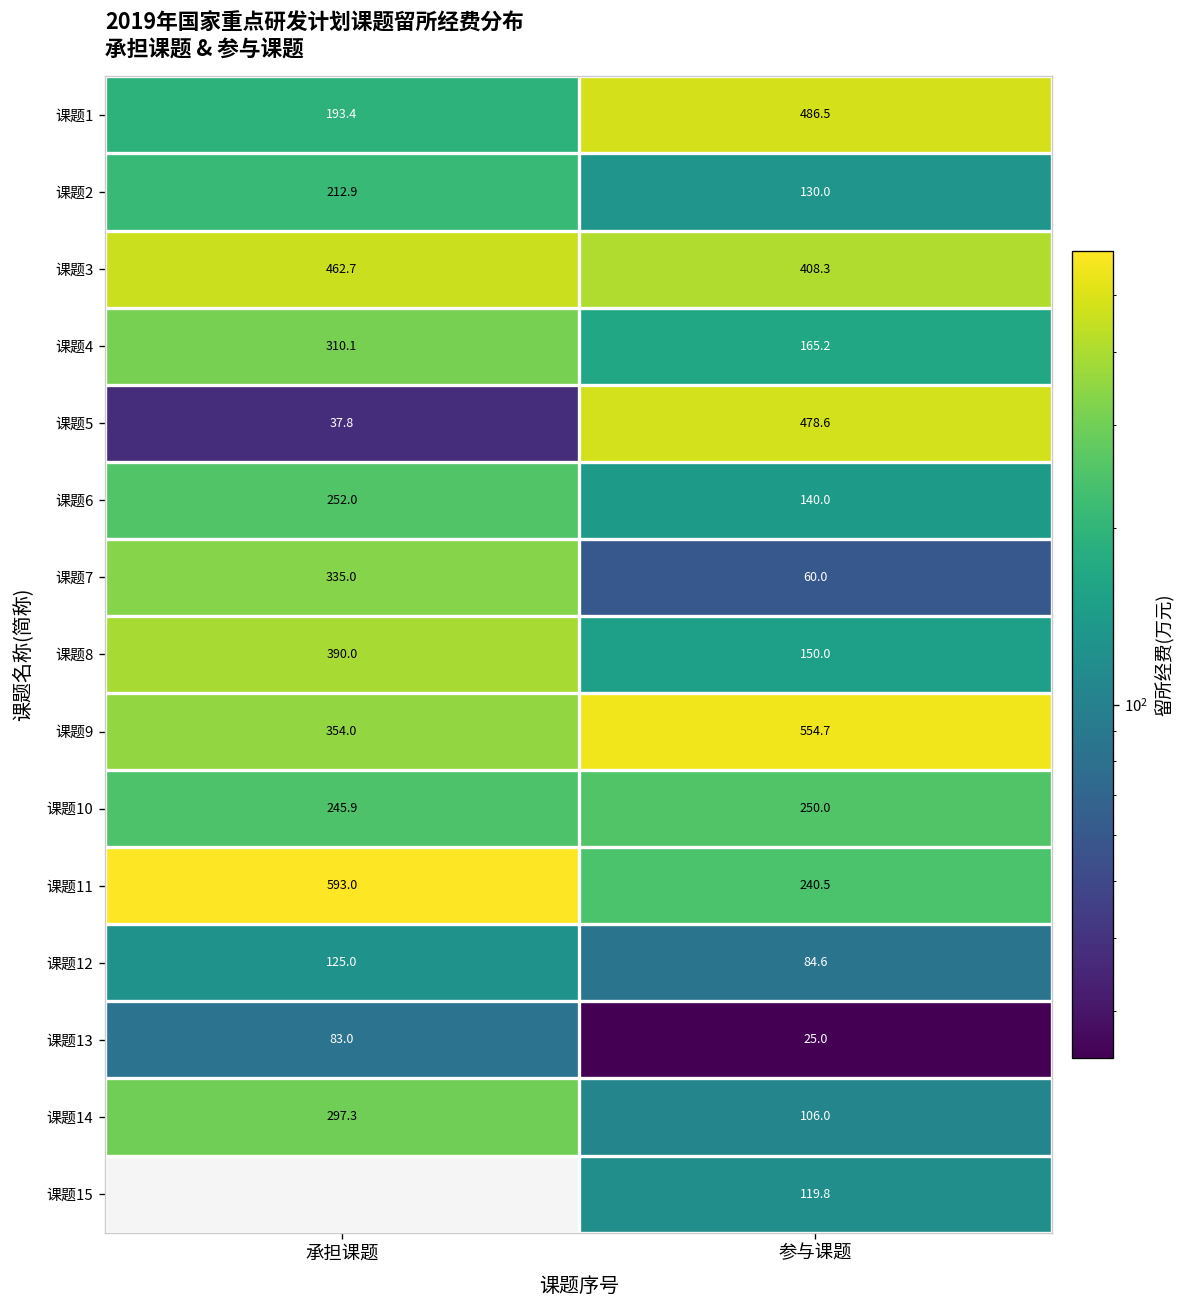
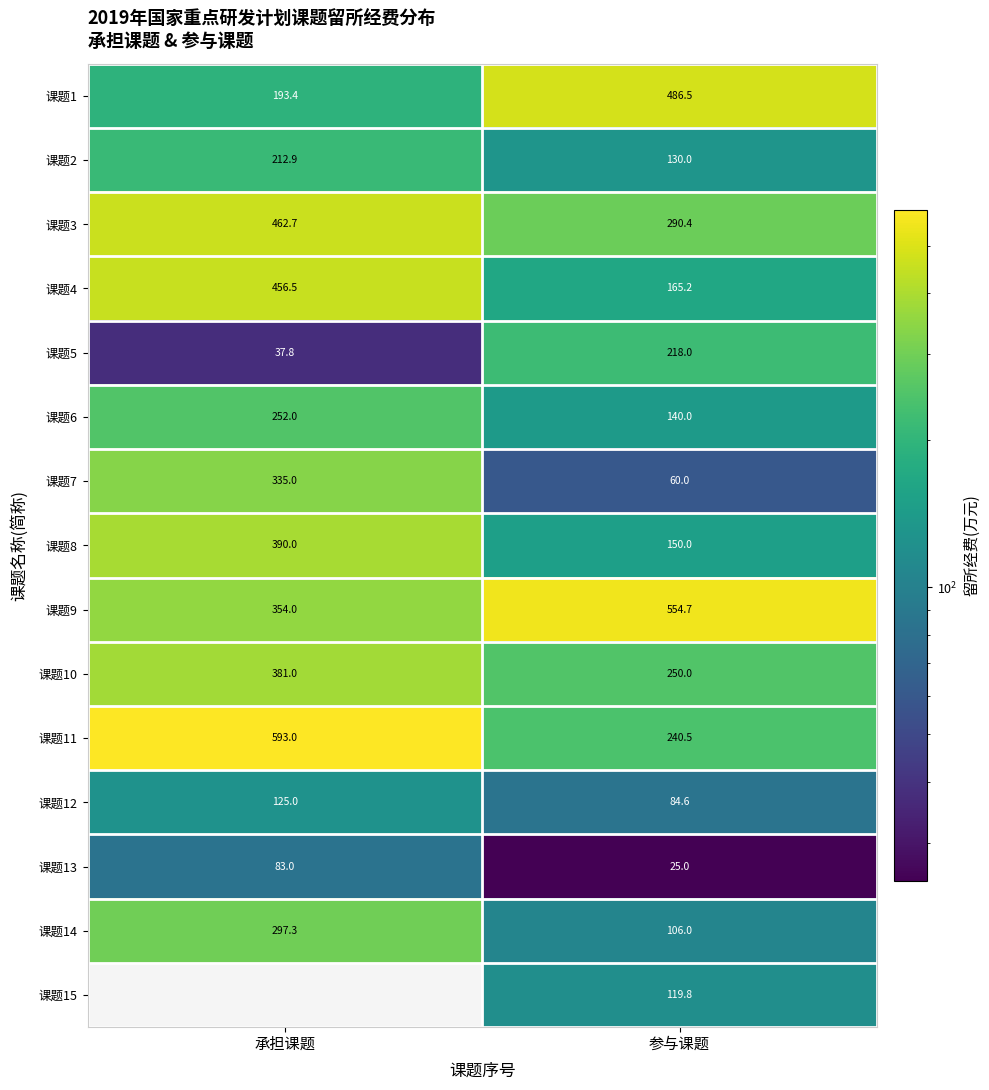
课题3, 参与课题: 408.3 -> 290.4
课题4, 承担课题: 310.1 -> 456.5
课题5, 参与课题: 478.6 -> 218.0
课题10, 承担课题: 245.9 -> 381.0
